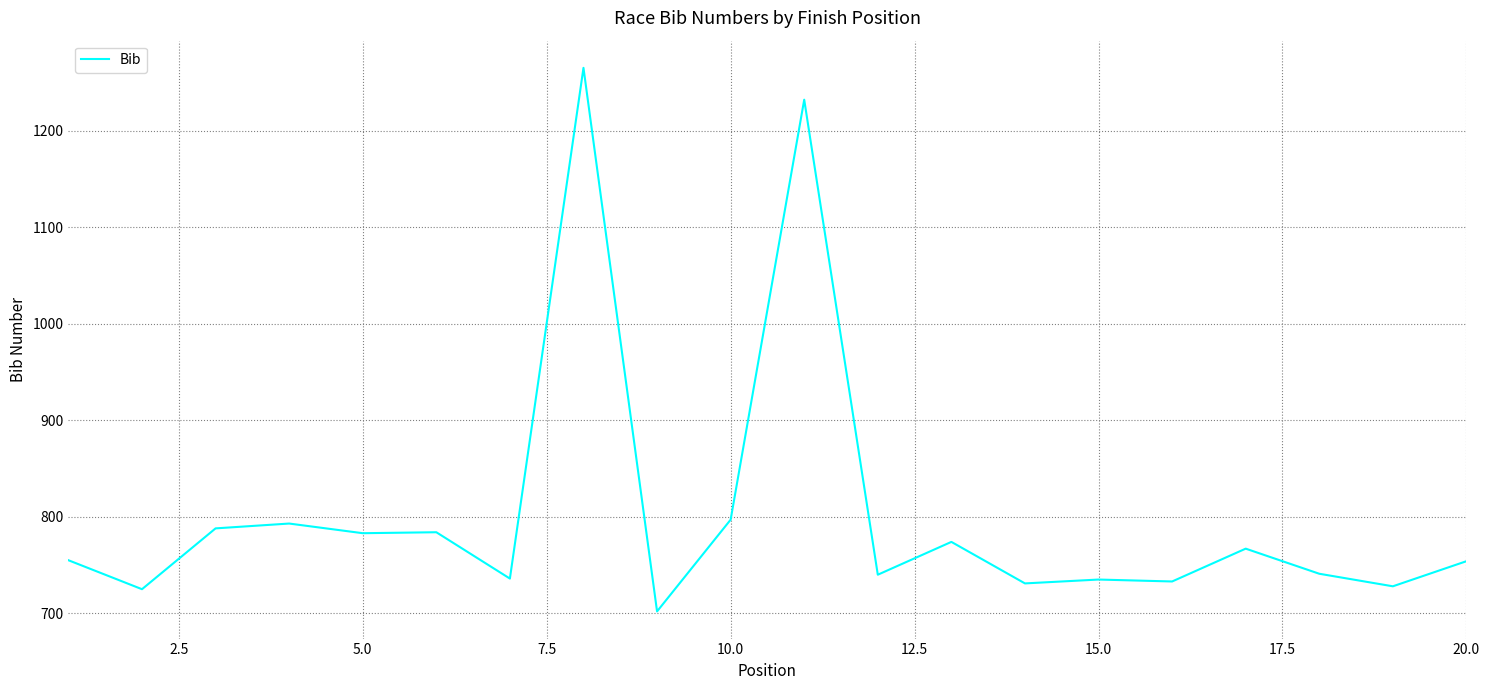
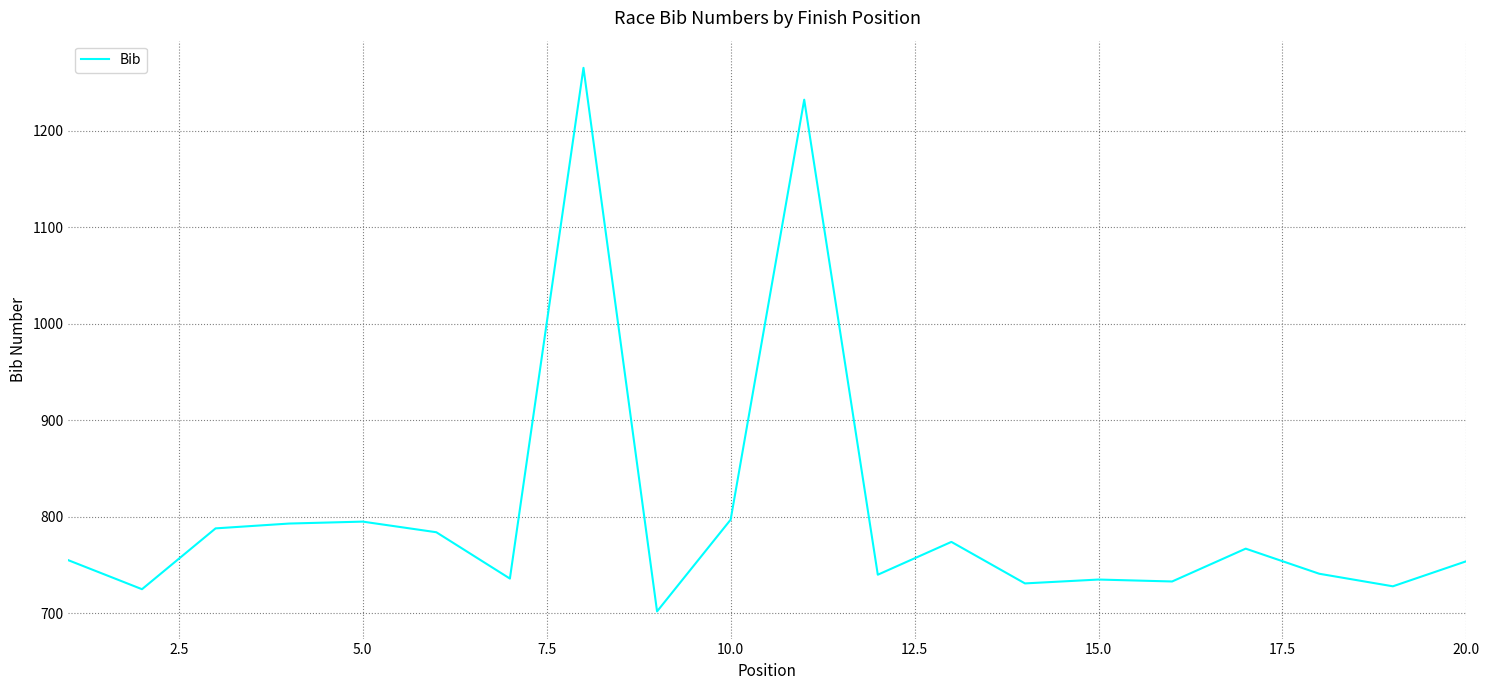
5.0: 780 -> 800
